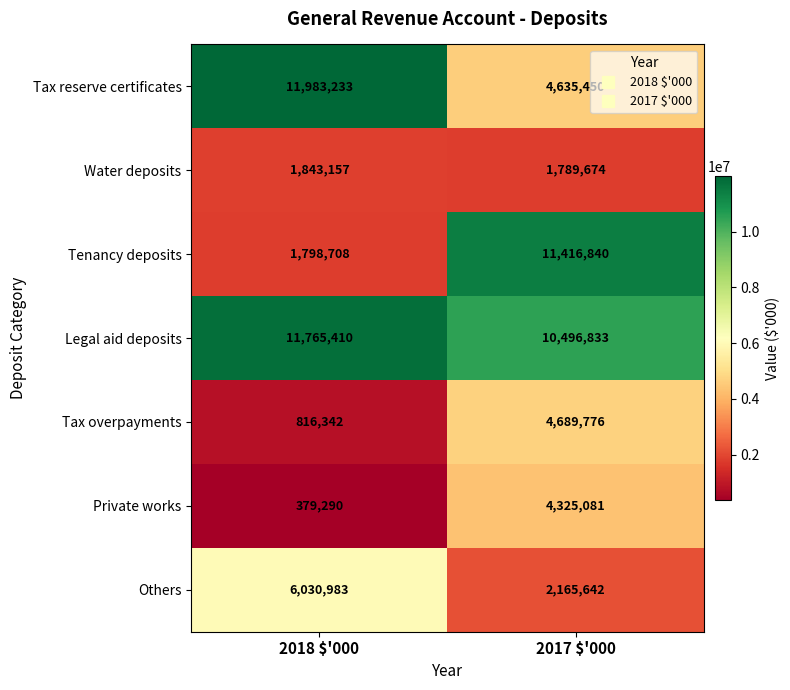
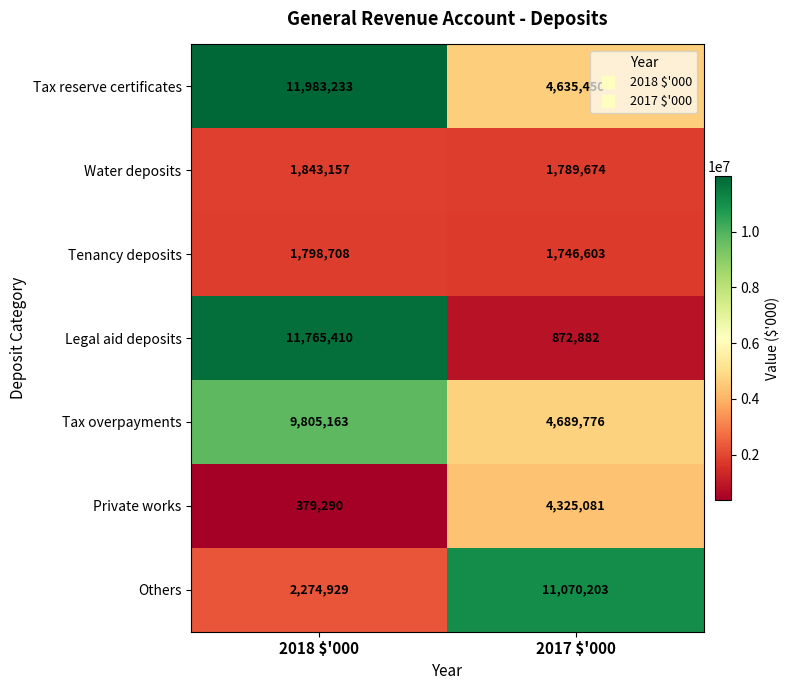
Tenancy deposits, 2017 $'000: 11,416,840 -> 1,746,603
Legal aid deposits, 2017 $'000: 10,496,833 -> 872,882
Tax overpayments, 2018 $'000: 816,342 -> 9,805,163
Others, 2018 $'000: 6,030,983 -> 2,274,929
Others, 2017 $'000: 2,165,642 -> 11,070,203
